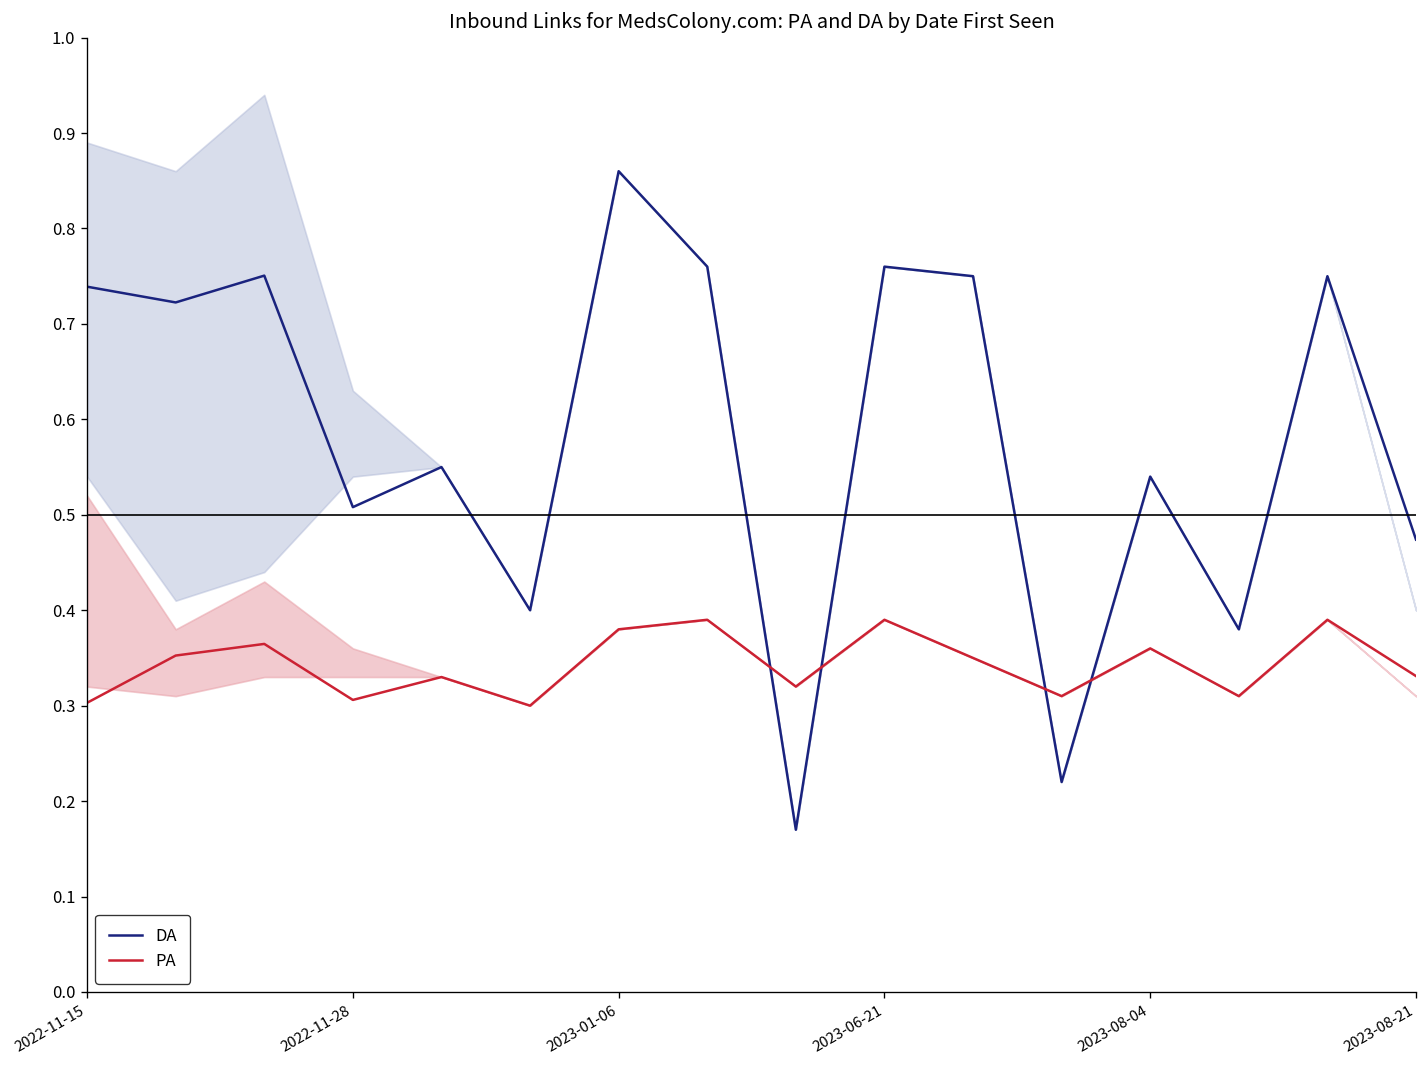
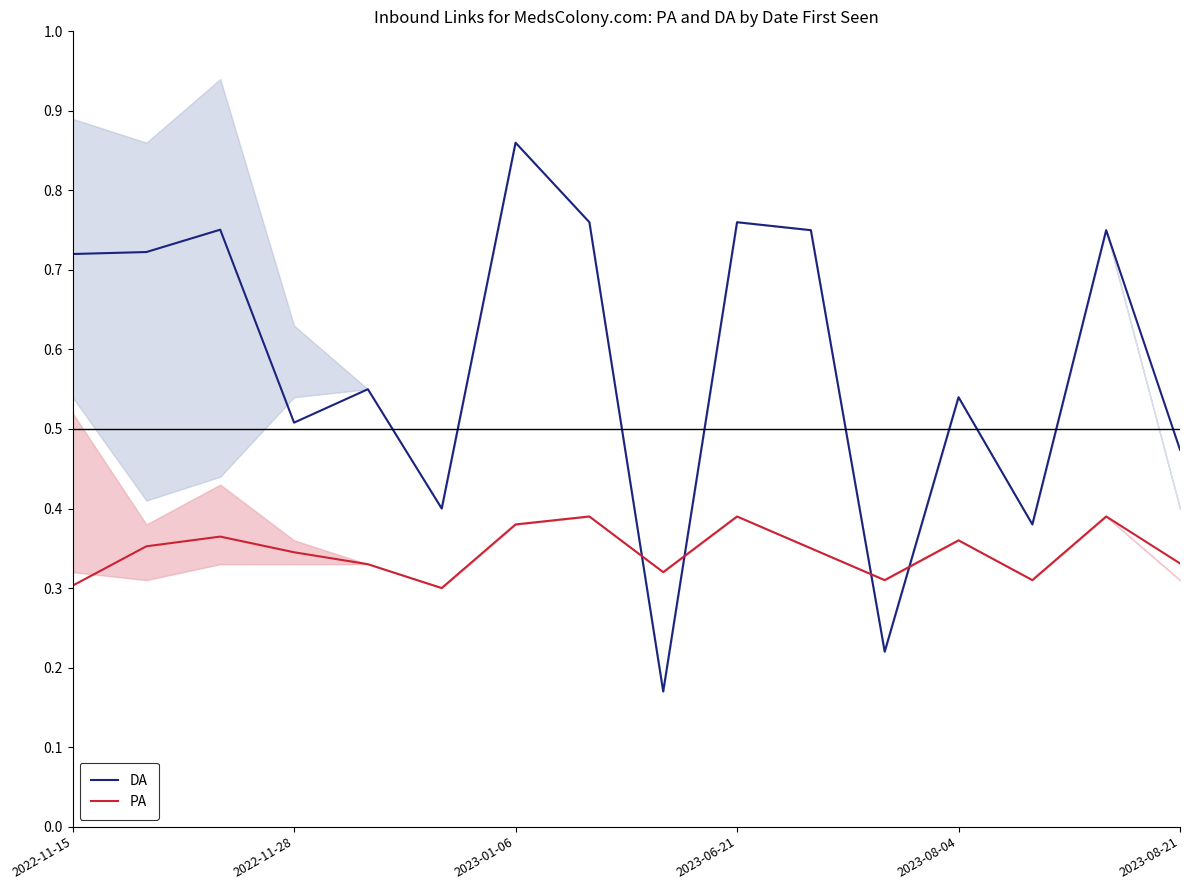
DA, 2022-11-15: 0.74 -> 0.72
PA, 2022-11-28: 0.31 -> 0.35
